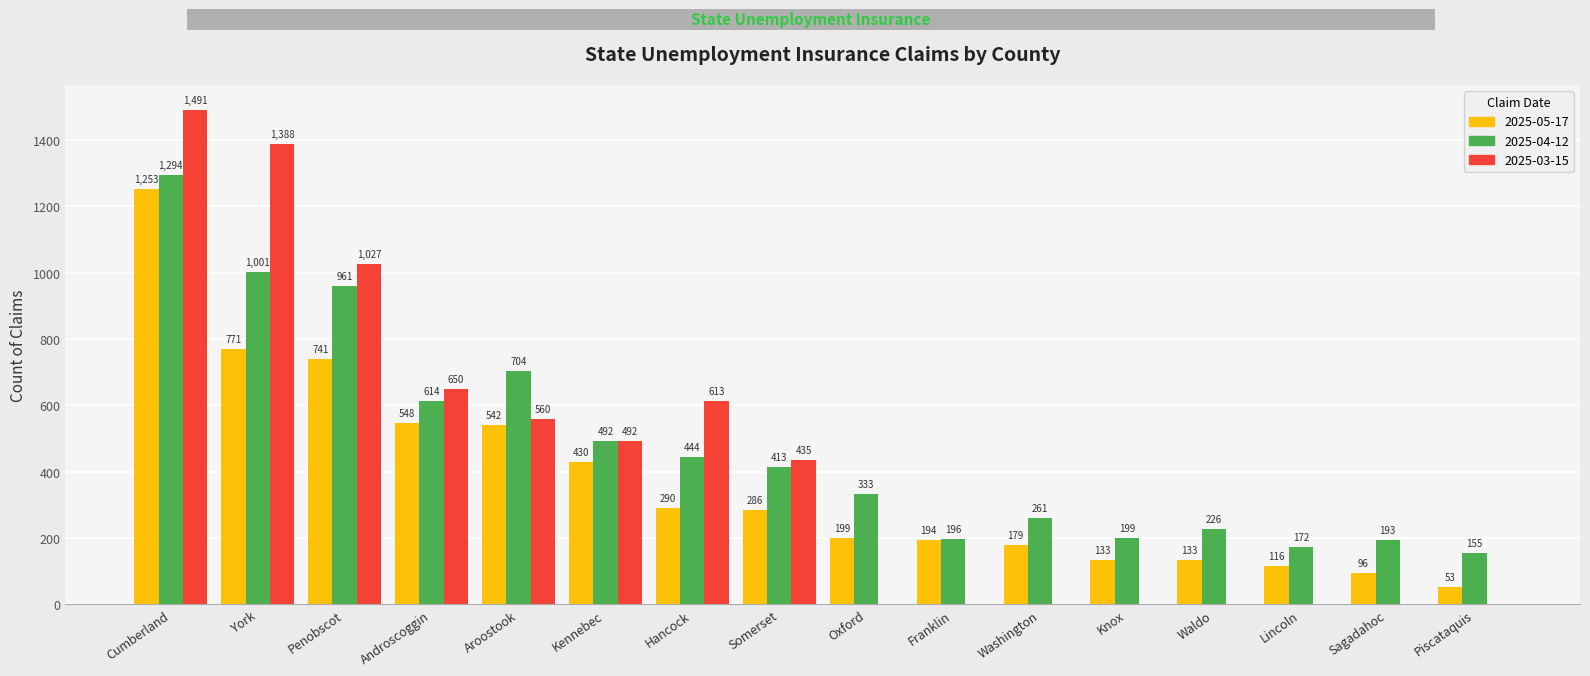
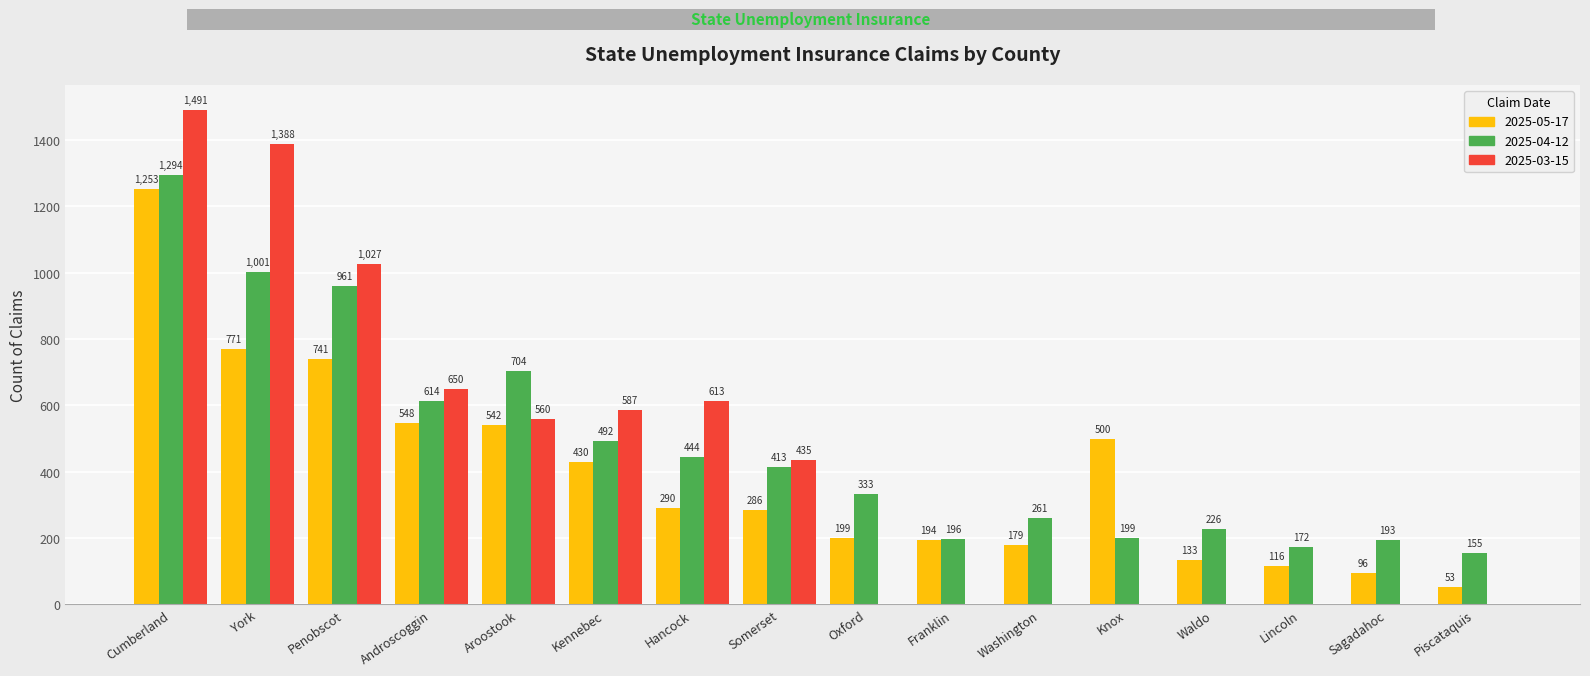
2025-03-15, Kennebec: 492 -> 587
2025-05-17, Knox: 133 -> 500
